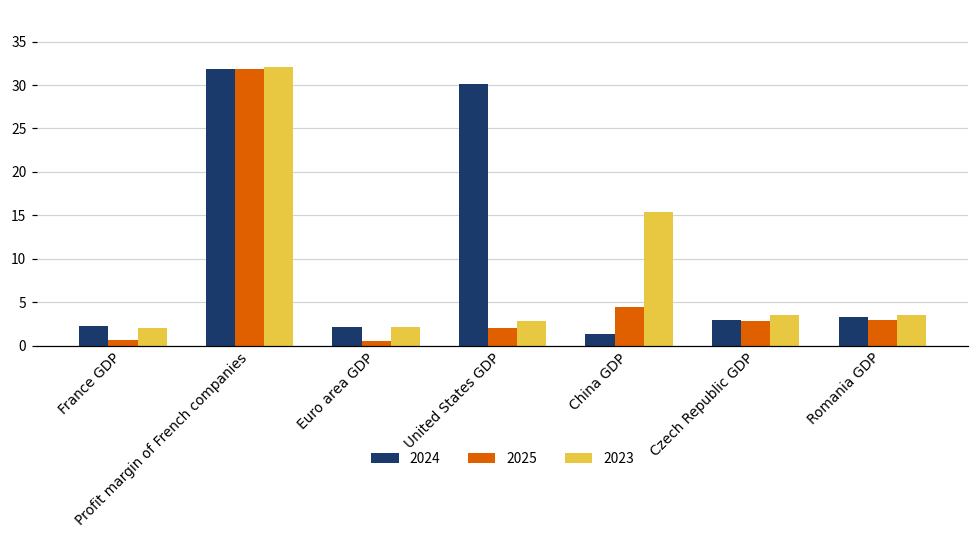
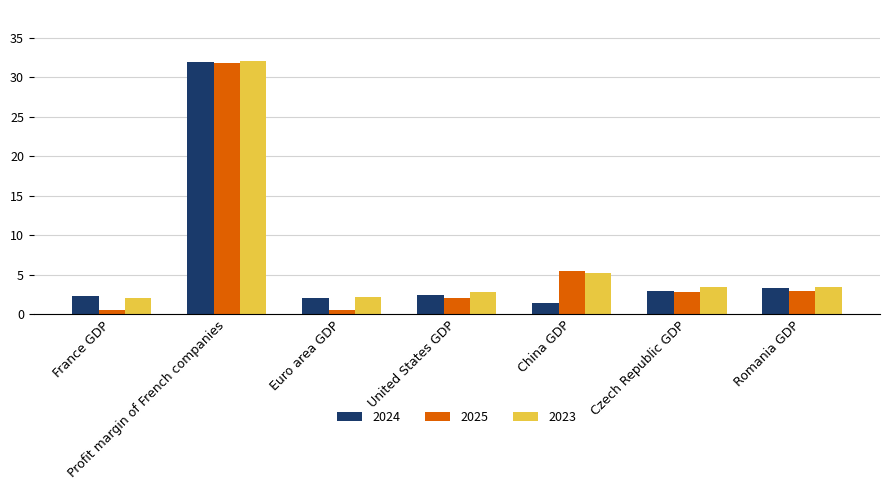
2024, United States GDP: 30 -> 3
2025, China GDP: 4 -> 6
2023, China GDP: 15 -> 5
